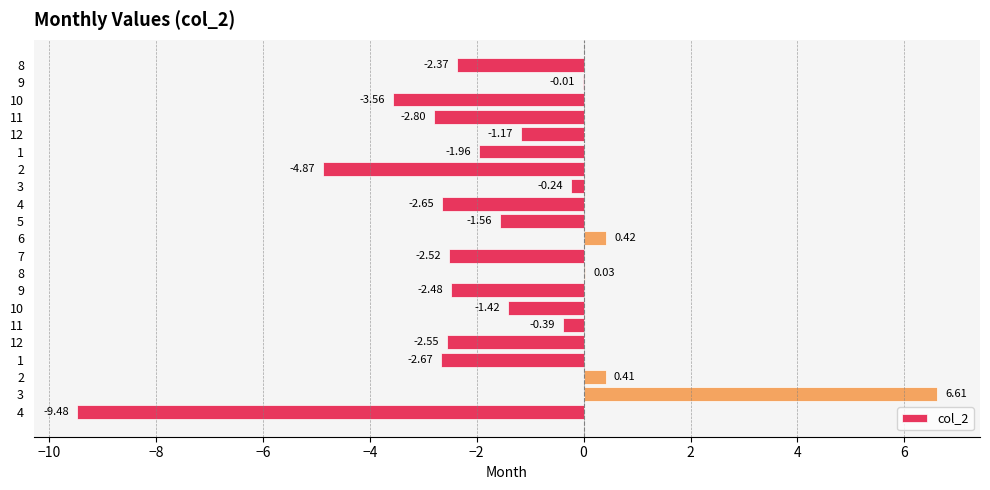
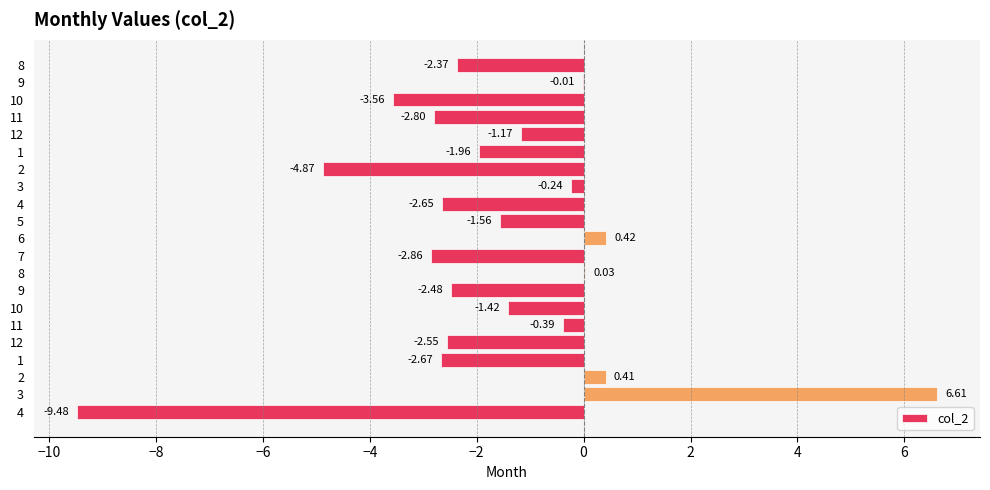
7: -2.52 -> -2.86
